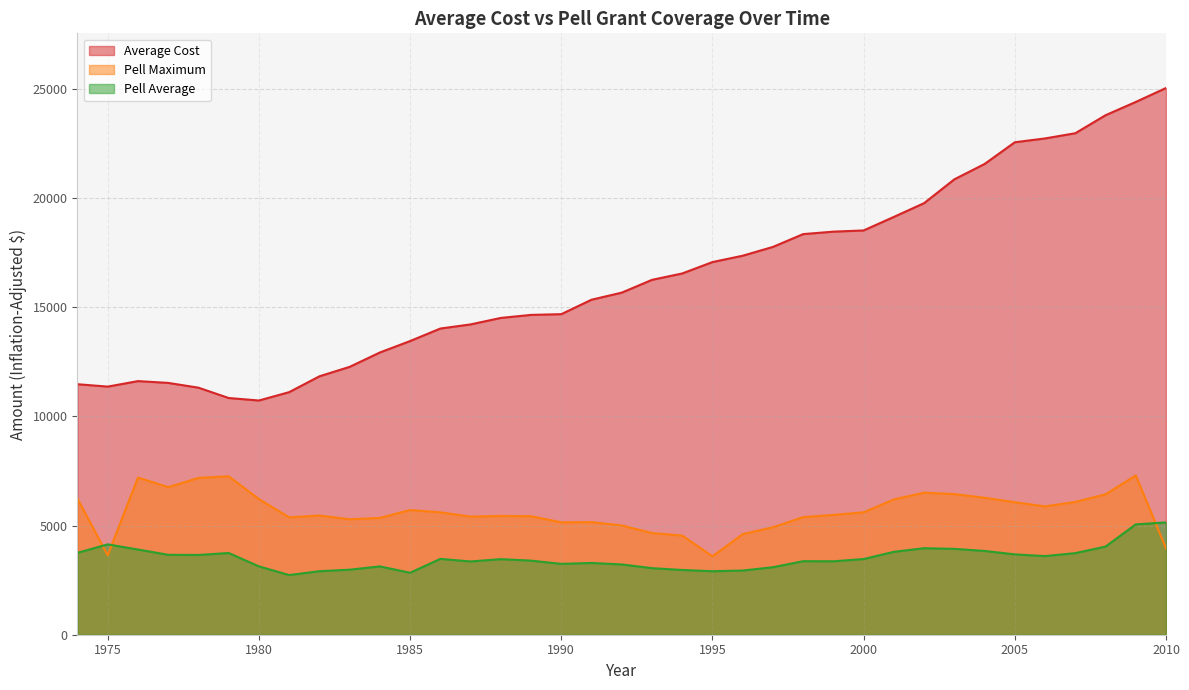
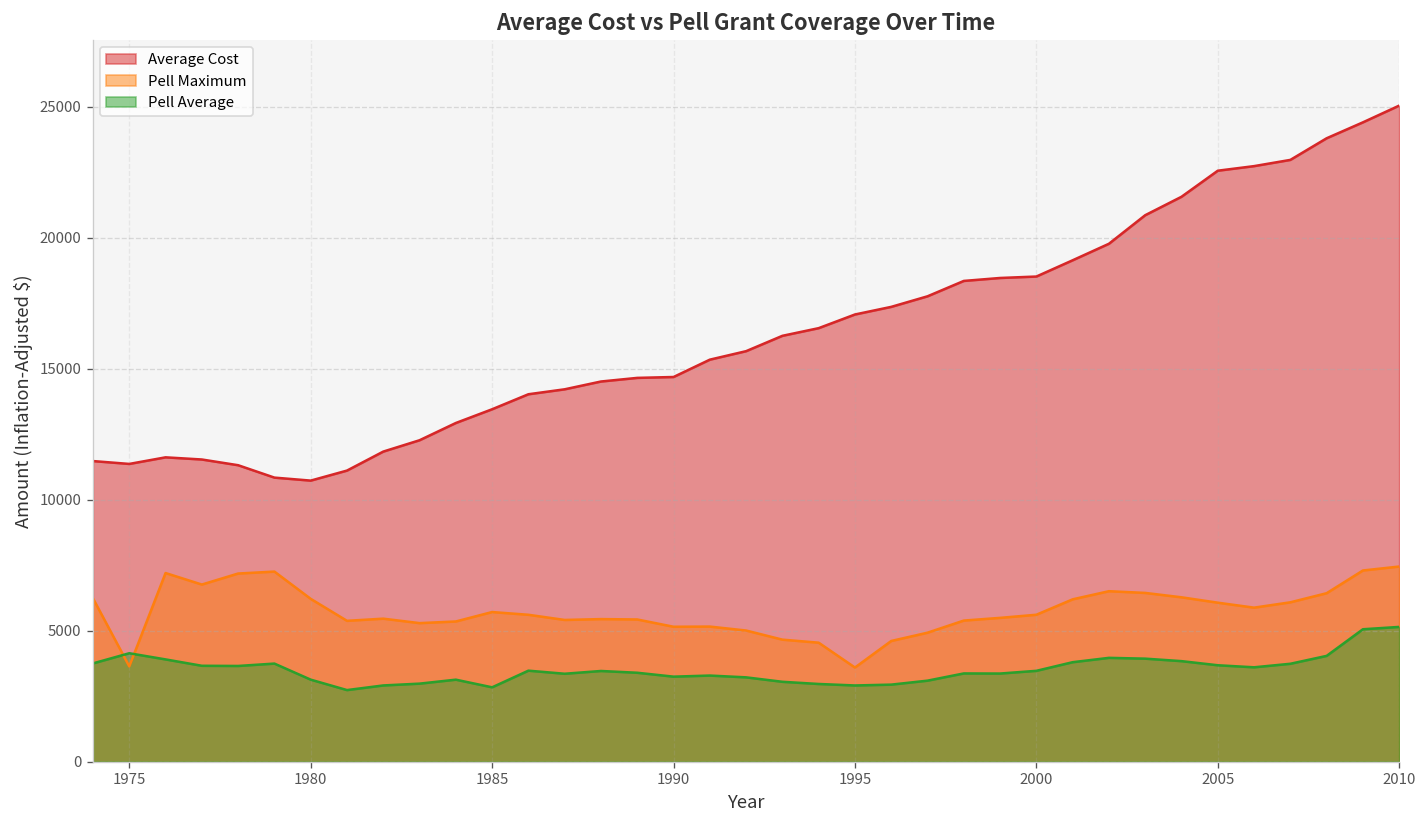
Pell Maximum, 2010: 4000 -> 7400
